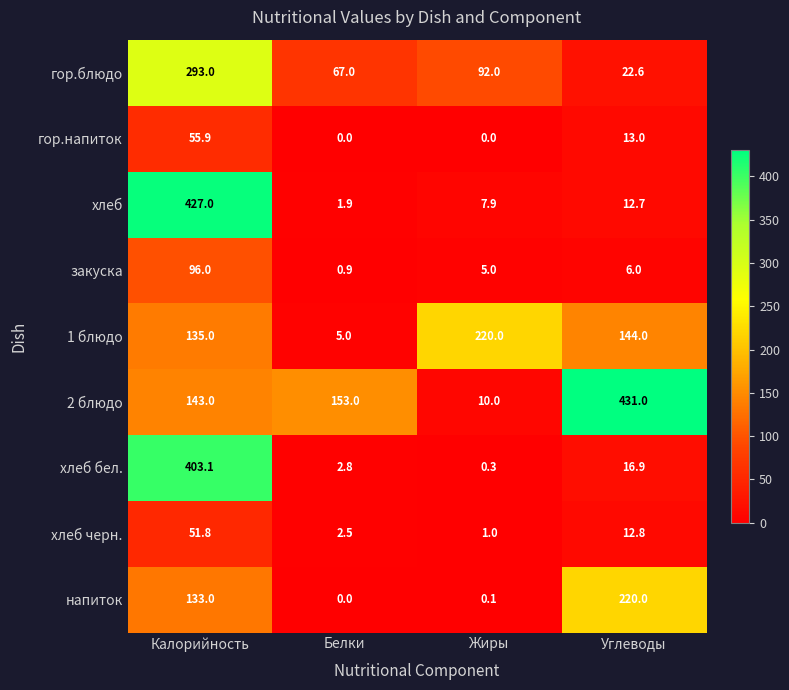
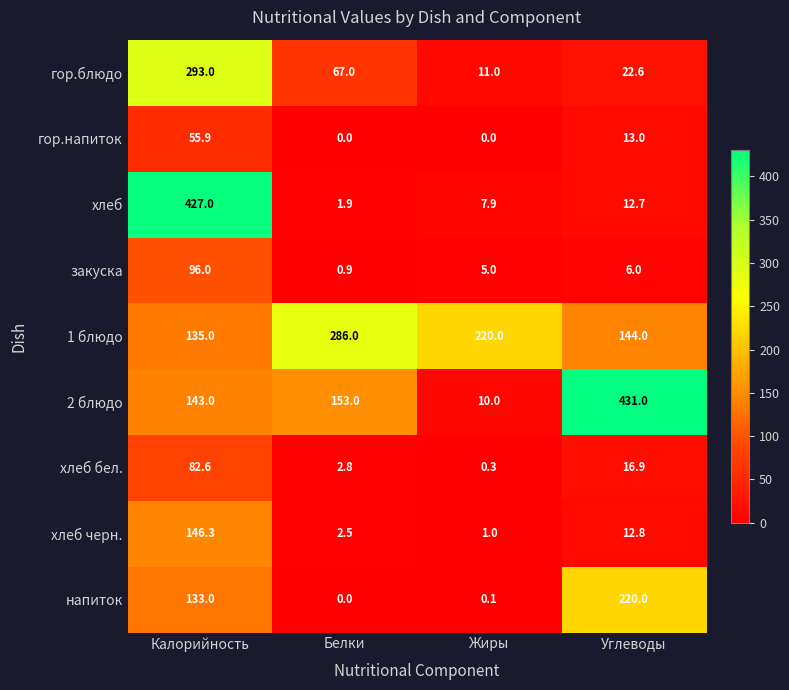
гор.блюдо, Жиры: 92.0 -> 11.0
1 блюдо, Белки: 5.0 -> 286.0
хлеб бел., Калорийность: 403.1 -> 82.6
хлеб черн., Калорийность: 51.8 -> 146.3
